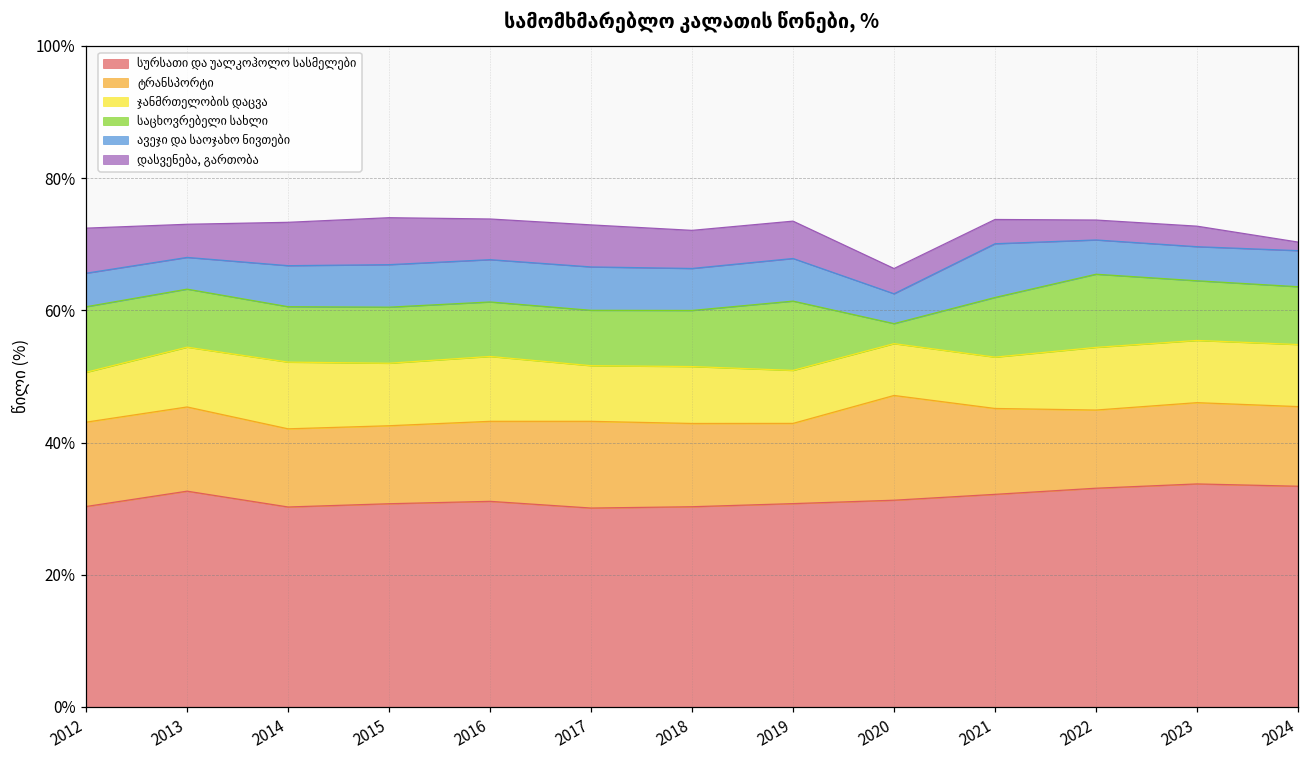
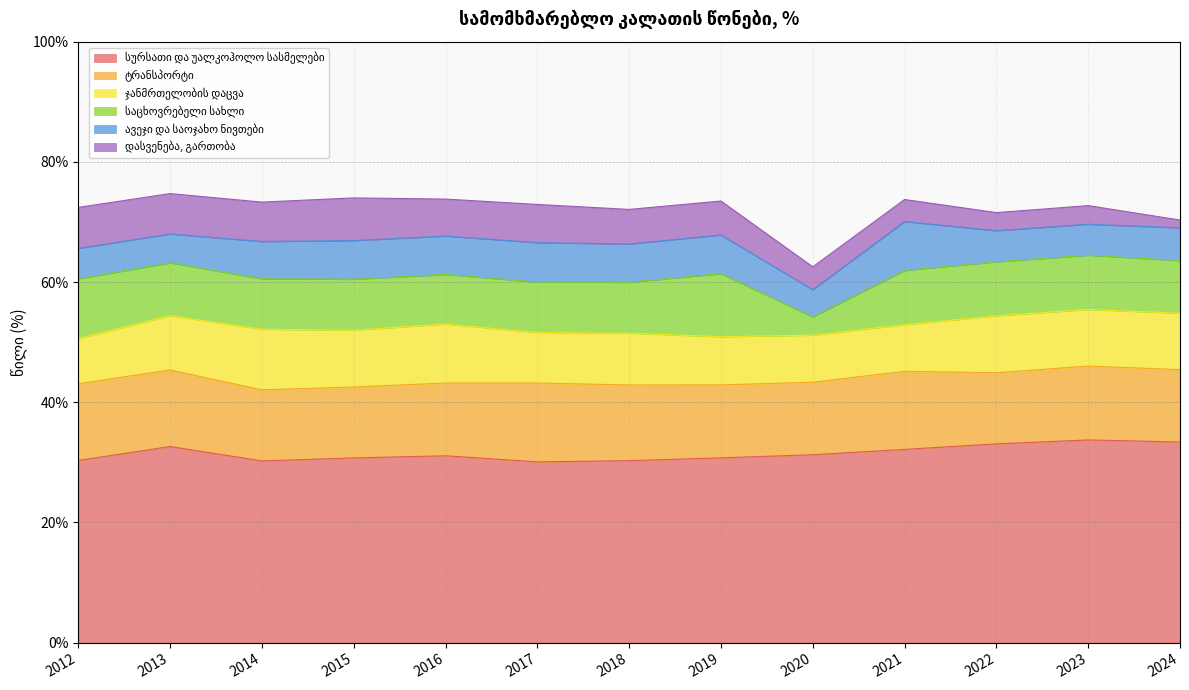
დასვენება, გართობა, 2013: 5% -> 7%
ტრანსპორტი, 2020: 16% -> 12%
საცხოვრებელი სახლი, 2022: 11% -> 9%
